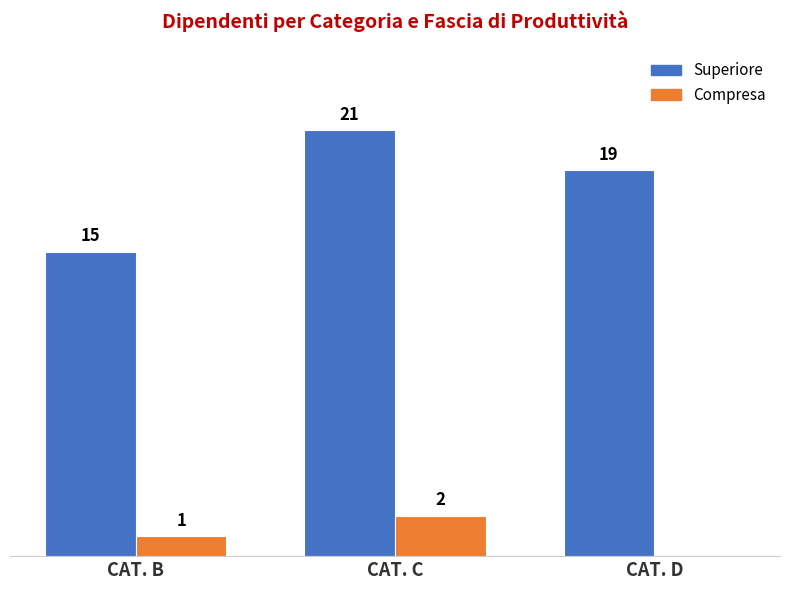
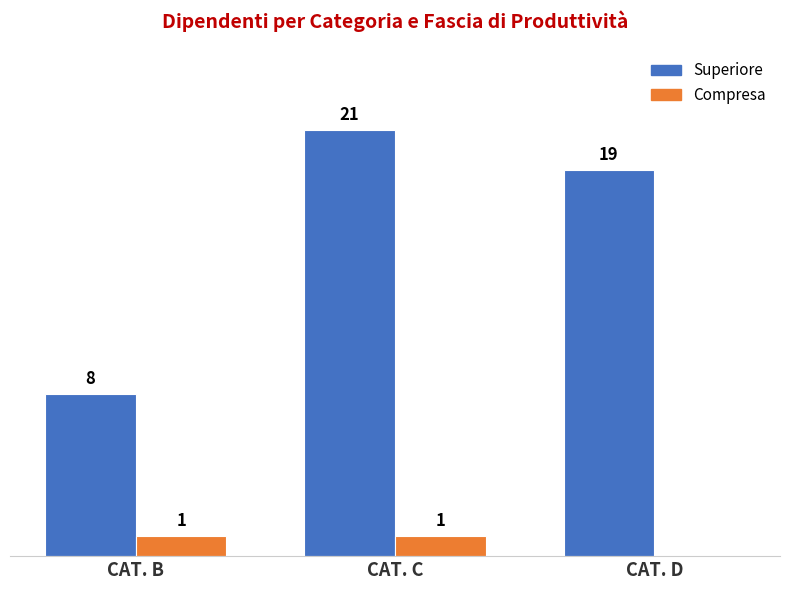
Superiore, CAT. B: 15 -> 8
Compresa, CAT. C: 2 -> 1
